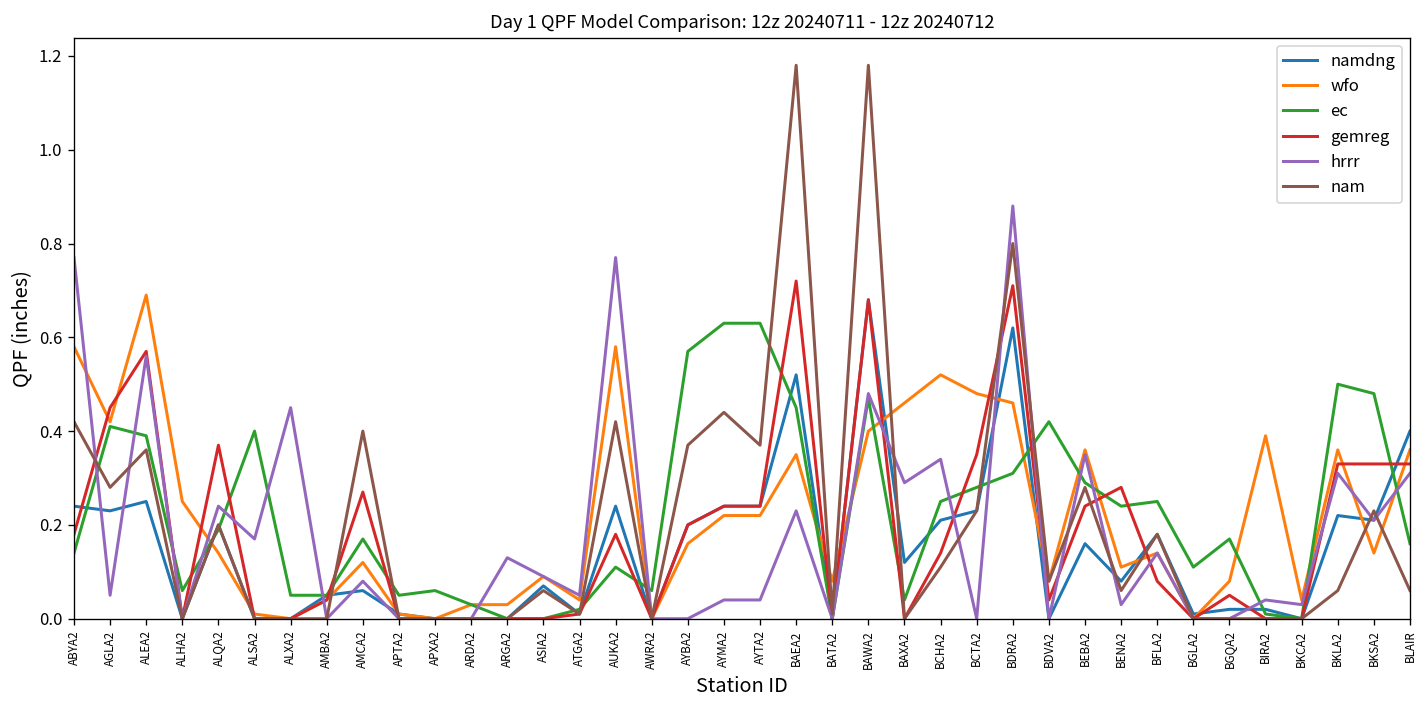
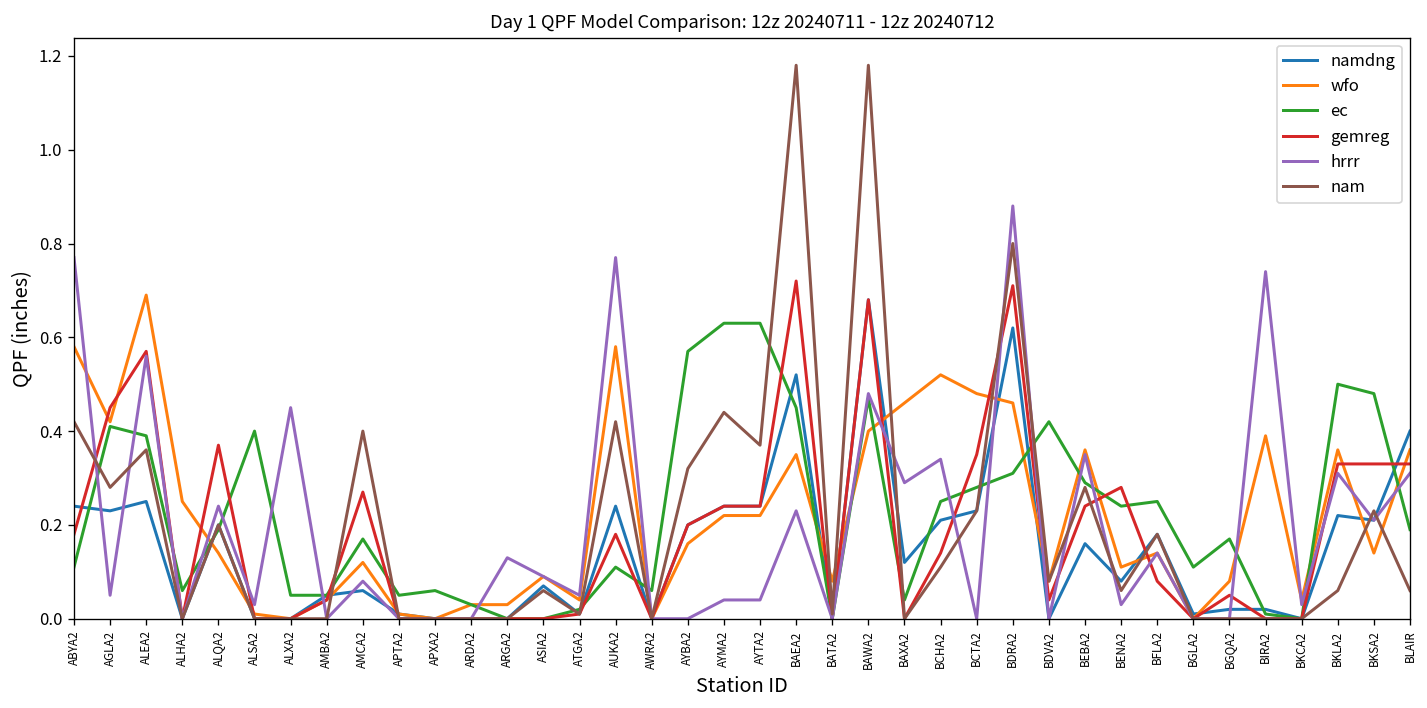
ec, ABYA2: 0.14 -> 0.11
hrrr, ALSA2: 0.17 -> 0.03
nam, AYBA2: 0.37 -> 0.32
hrrr, BIRA2: 0.04 -> 0.74
ec, BLAIR: 0.16 -> 0.19
